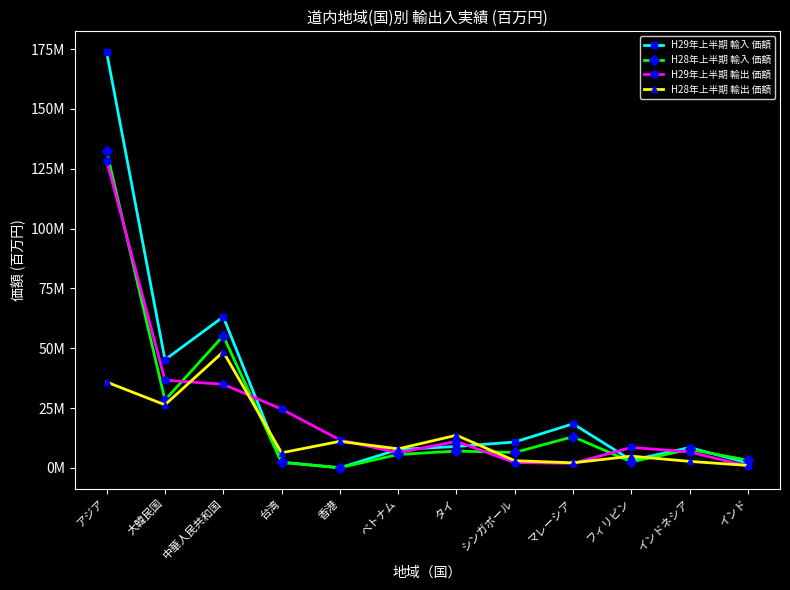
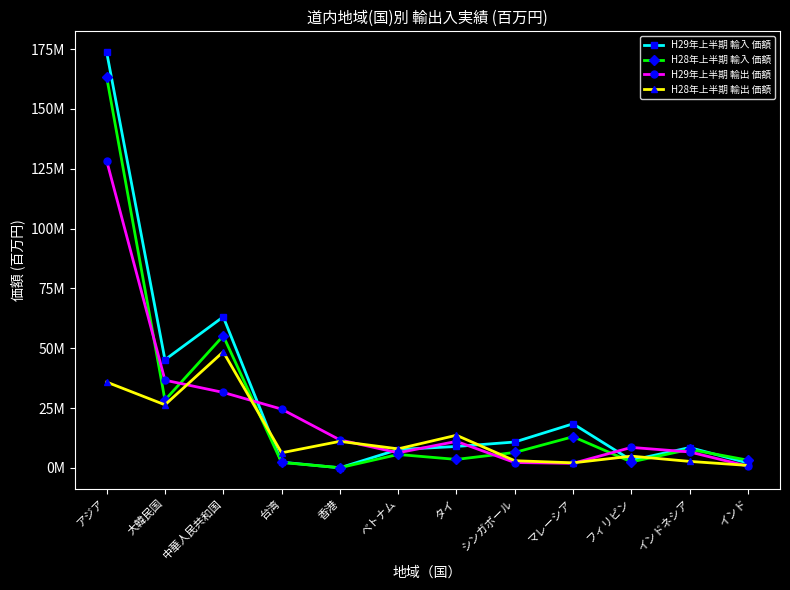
H28年上半期 輸入 価額, アジア: 132000000 -> 163000000
H29年上半期 輸出 価額, 中華人民共和国: 35000000 -> 32000000
H28年上半期 輸入 価額, タイ: 7000000 -> 4000000
